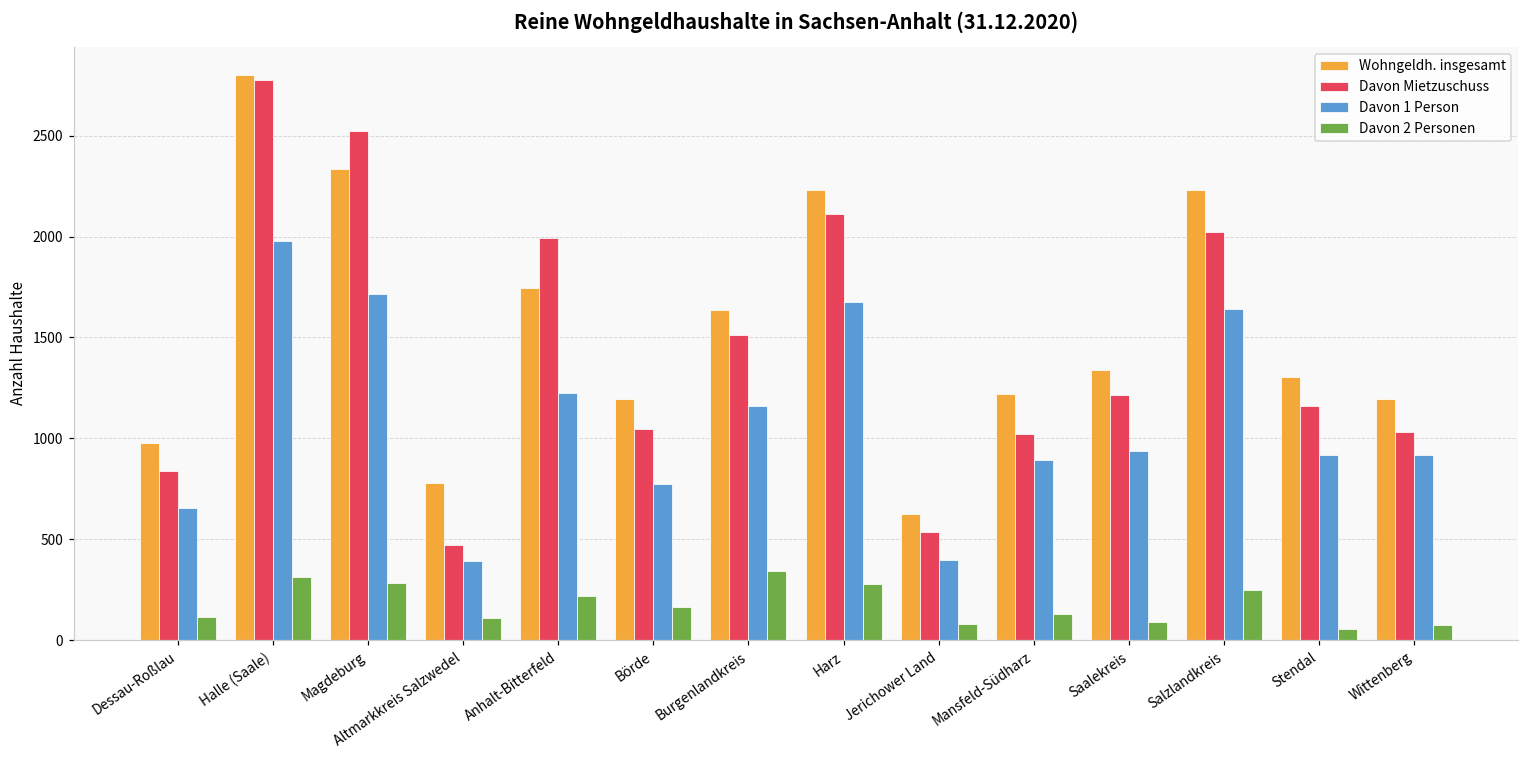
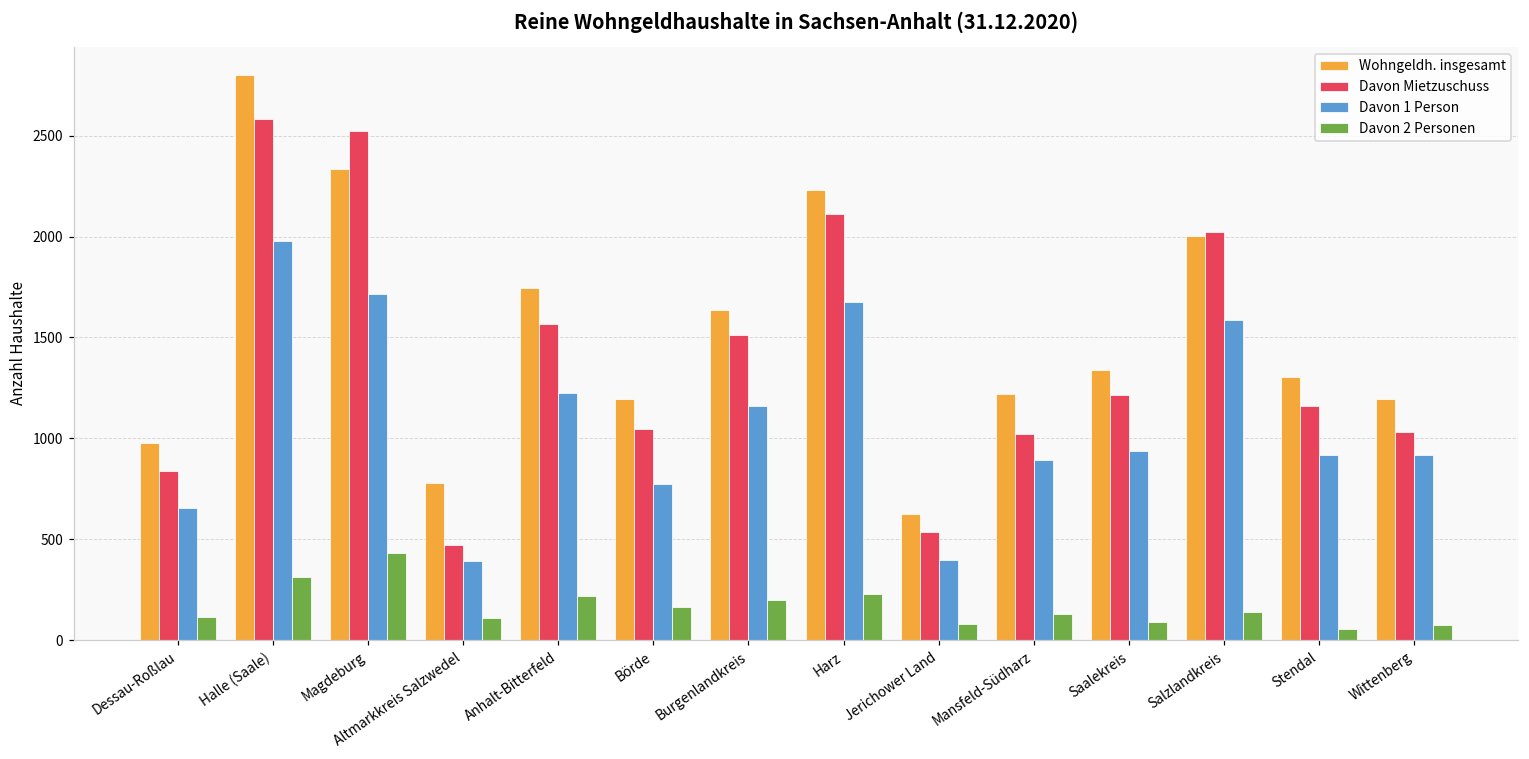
Davon Mietzuschuss, Halle (Saale): 2780 -> 2590
Davon 2 Personen, Magdeburg: 290 -> 430
Davon Mietzuschuss, Anhalt-Bitterfeld: 2000 -> 1570
Davon 2 Personen, Burgenlandkreis: 340 -> 200
Davon 2 Personen, Harz: 280 -> 230
Wohngeldh. insgesamt, Salzlandkreis: 2230 -> 2000
Davon 1 Person, Salzlandkreis: 1640 -> 1590
Davon 2 Personen, Salzlandkreis: 250 -> 140
